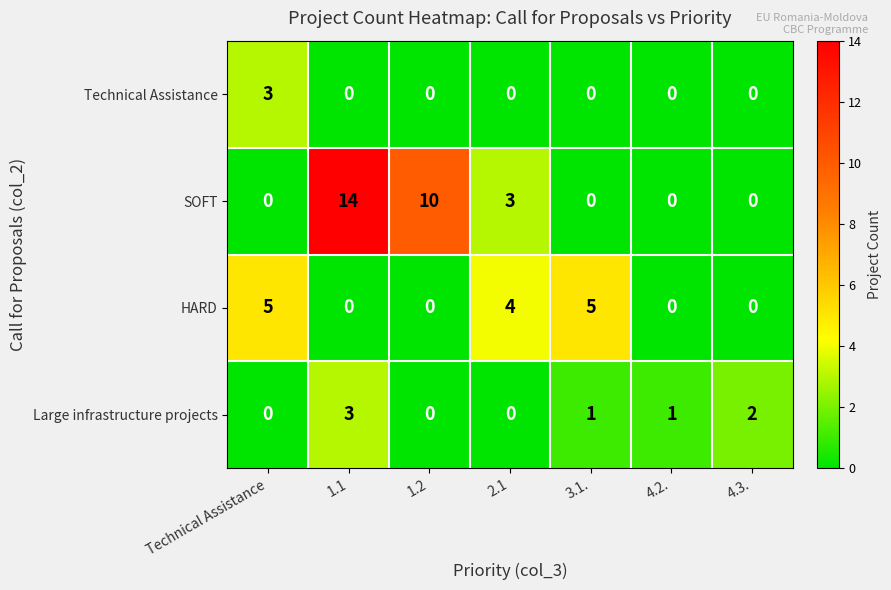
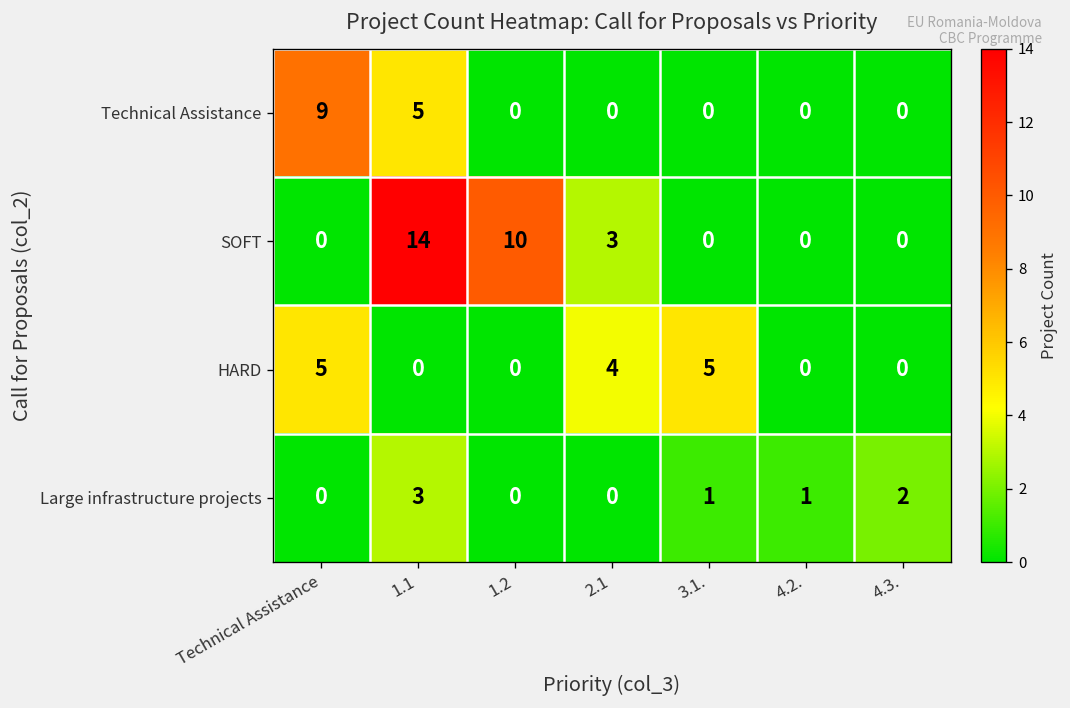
Technical Assistance, Technical Assistance: 3 -> 9
Technical Assistance, 1.1: 0 -> 5
